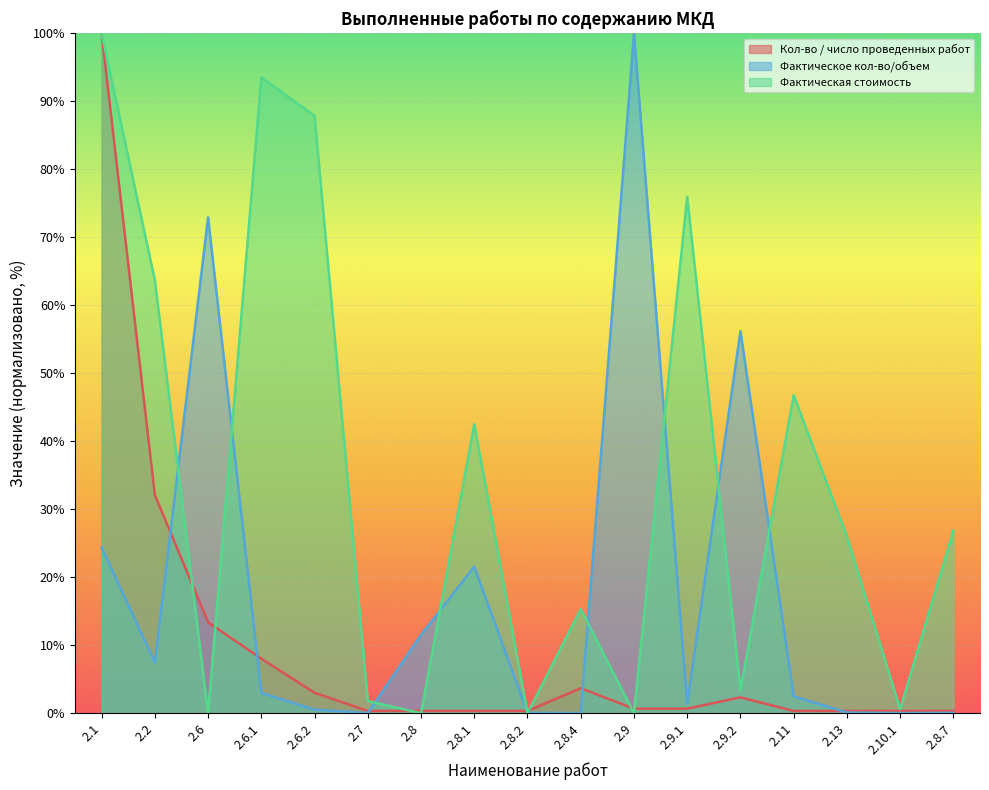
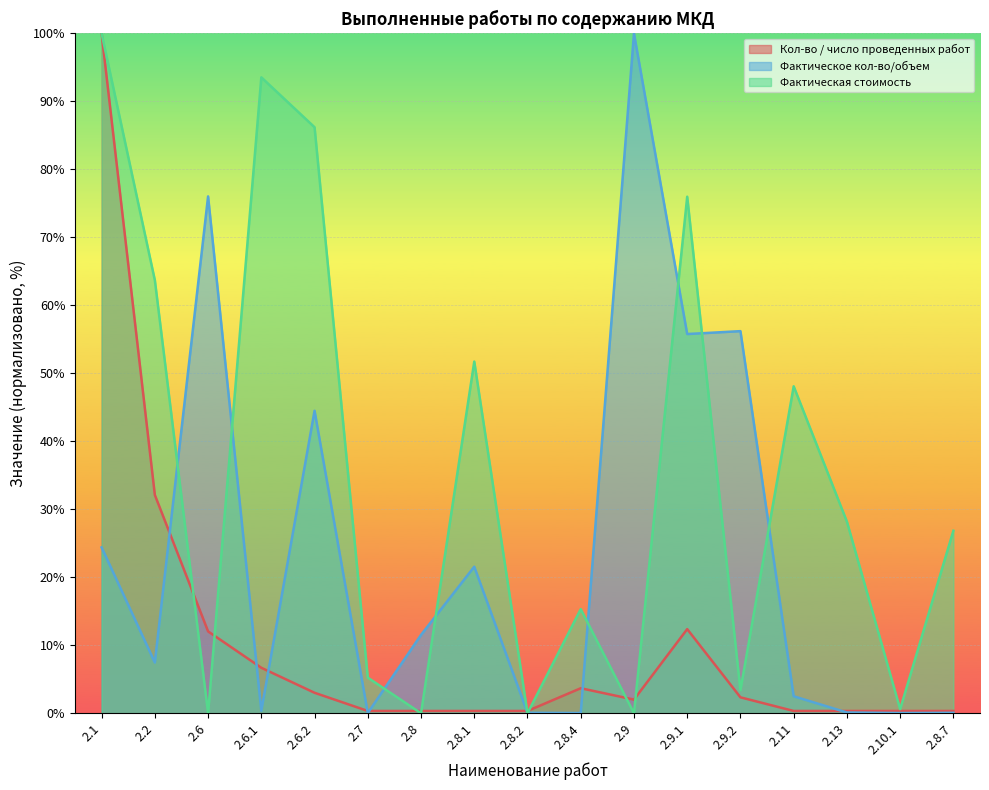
Кол-во / число проведенных работ, 2.6: 13% -> 12%
Фактическое кол-во/объем, 2.6: 73% -> 76%
Кол-во / число проведенных работ, 2.6.1: 8% -> 7%
Фактическое кол-во/объем, 2.6.1: 3% -> 0%
Фактическое кол-во/объем, 2.6.2: 1% -> 44%
Фактическая стоимость, 2.6.2: 88% -> 86%
Фактическая стоимость, 2.7: 2% -> 5%
Фактическая стоимость, 2.8.1: 43% -> 52%
Кол-во / число проведенных работ, 2.9: 1% -> 2%
Кол-во / число проведенных работ, 2.9.1: 1% -> 12%
Фактическое кол-во/объем, 2.9.1: 1% -> 56%
Фактическая стоимость, 2.11: 47% -> 48%
Фактическая стоимость, 2.13: 26% -> 28%
